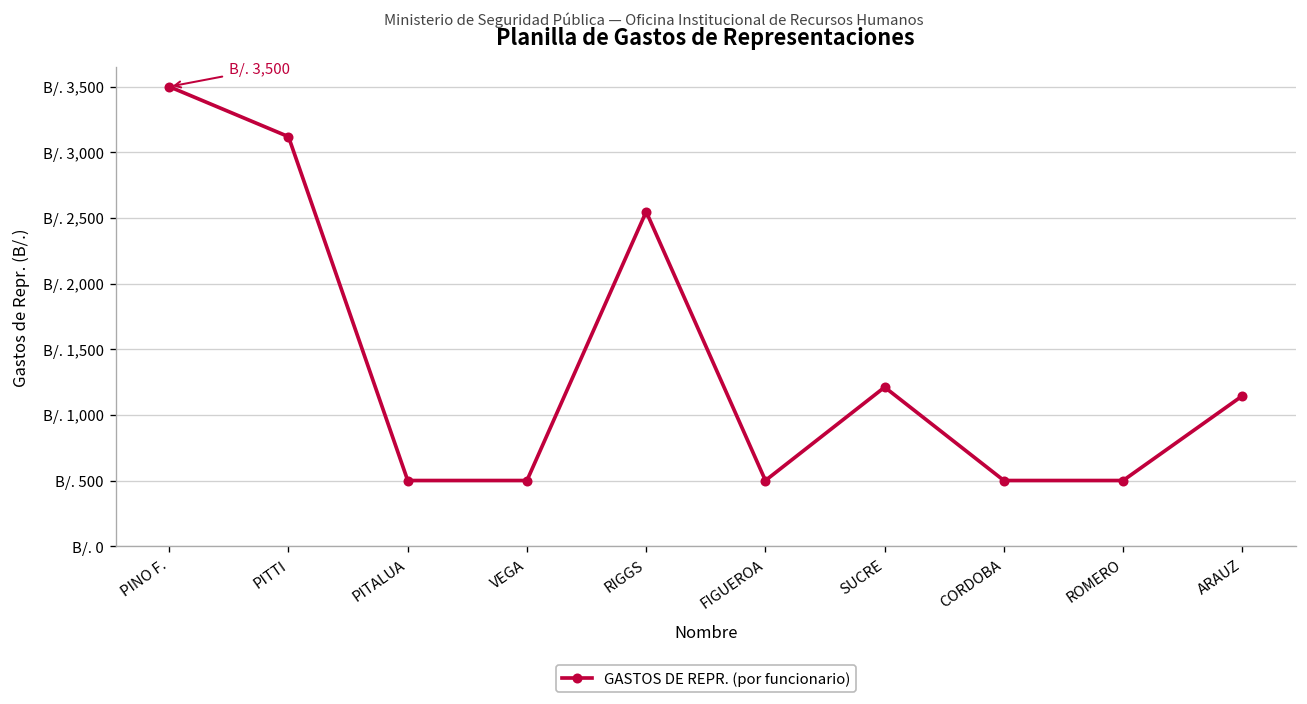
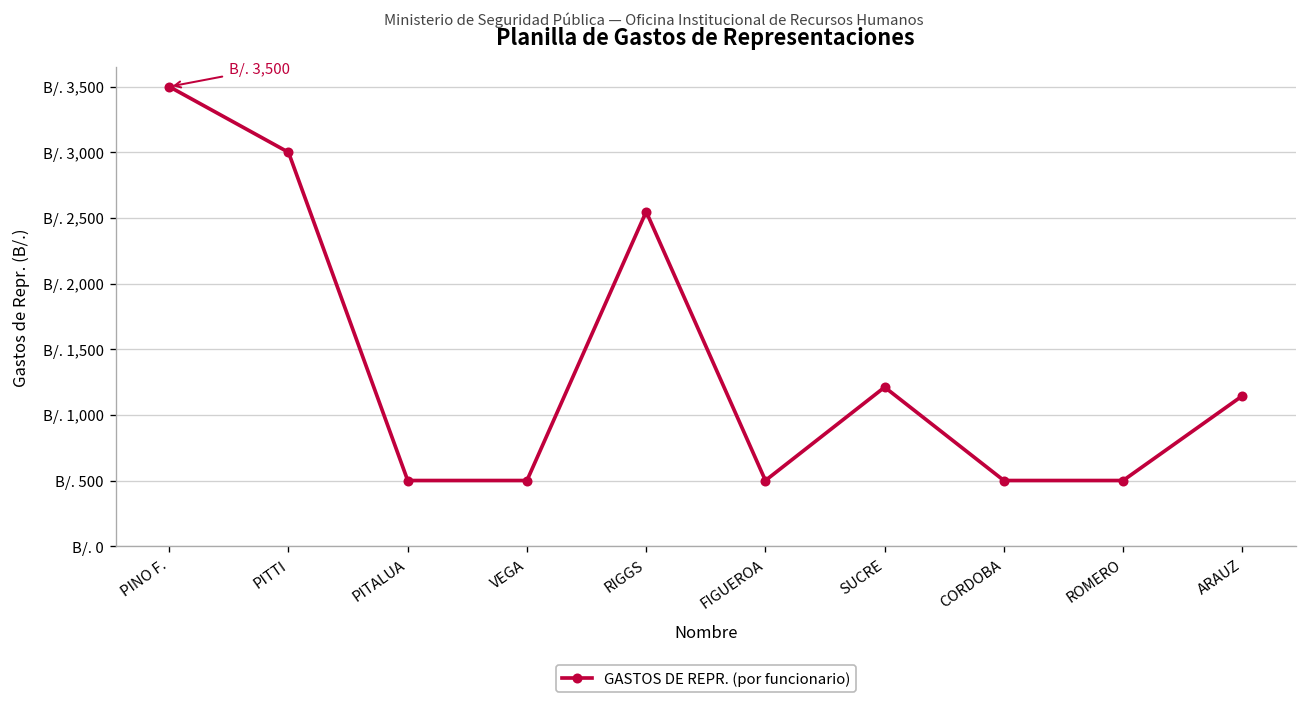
PITTI: B/. 3,120 -> B/. 3,000
